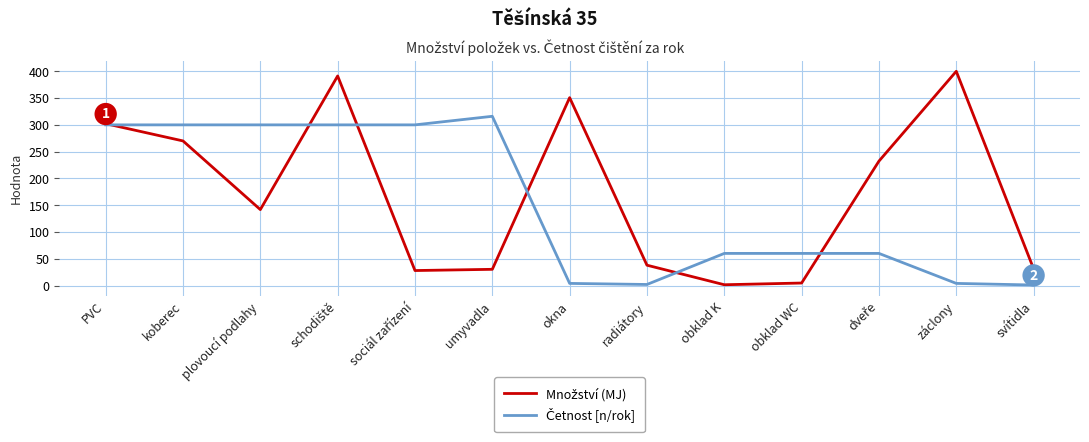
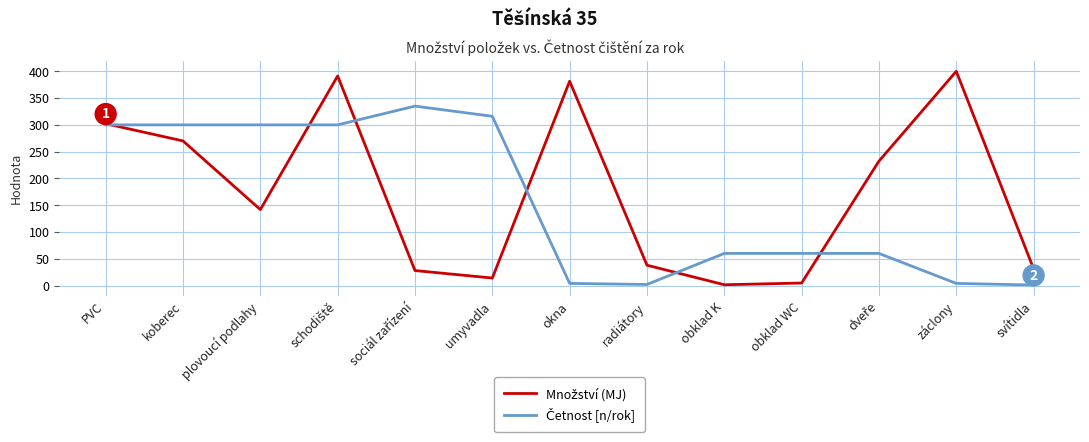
Četnost [n/rok], sociál zařízení: 300 -> 340
Množství (MJ), umyvadla: 30 -> 10
Množství (MJ), okna: 350 -> 380
